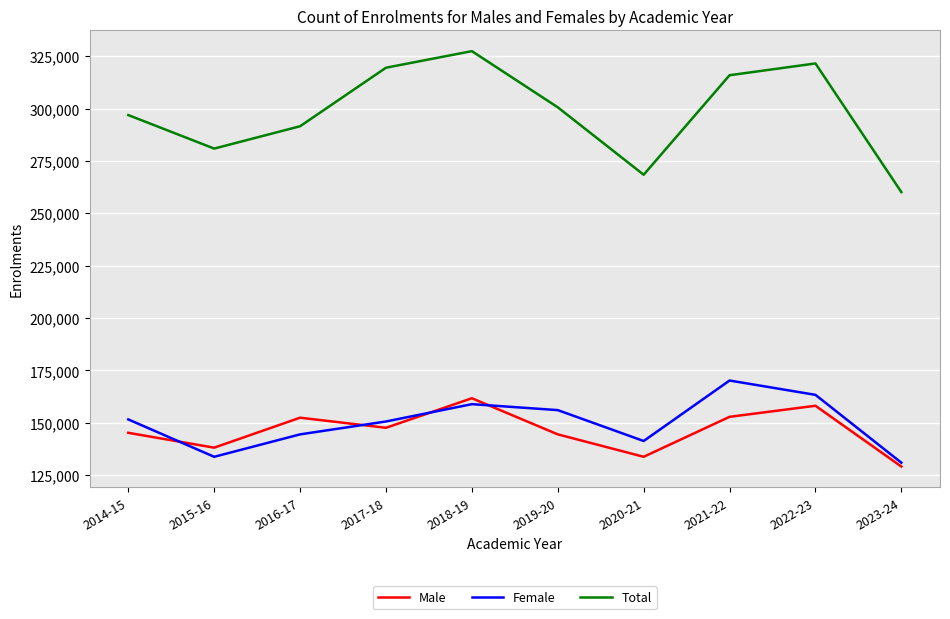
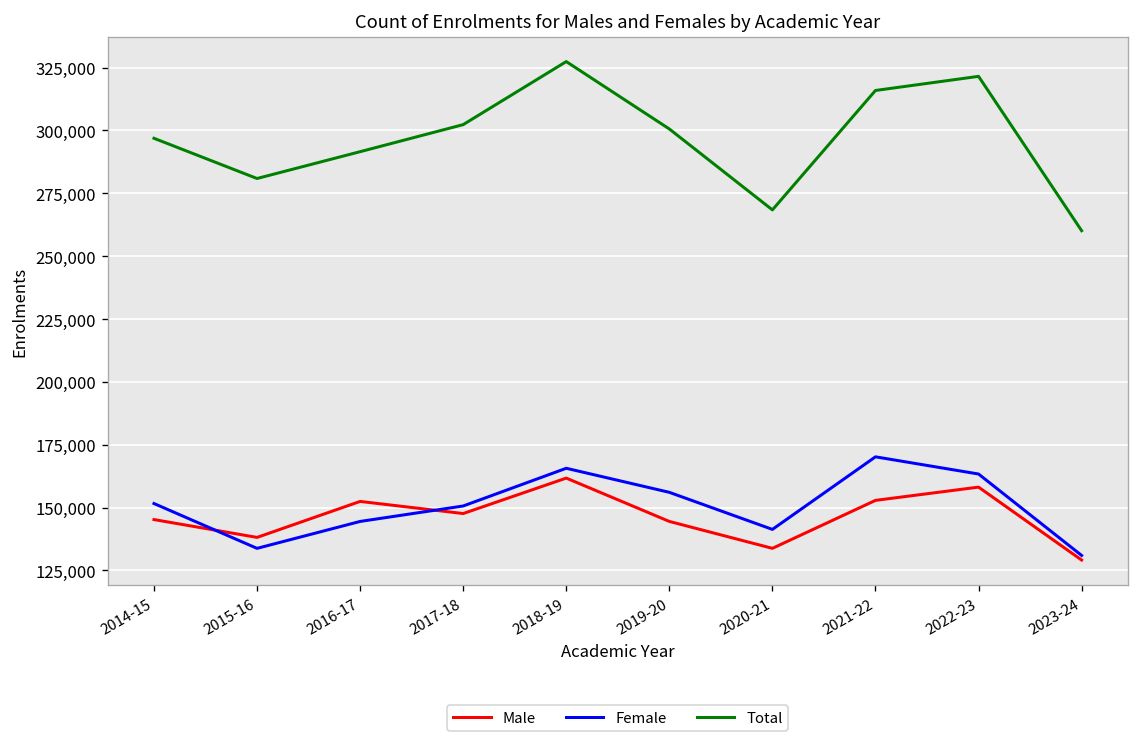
Total, 2017-18: 319,000 -> 302,000
Female, 2018-19: 159,000 -> 166,000
